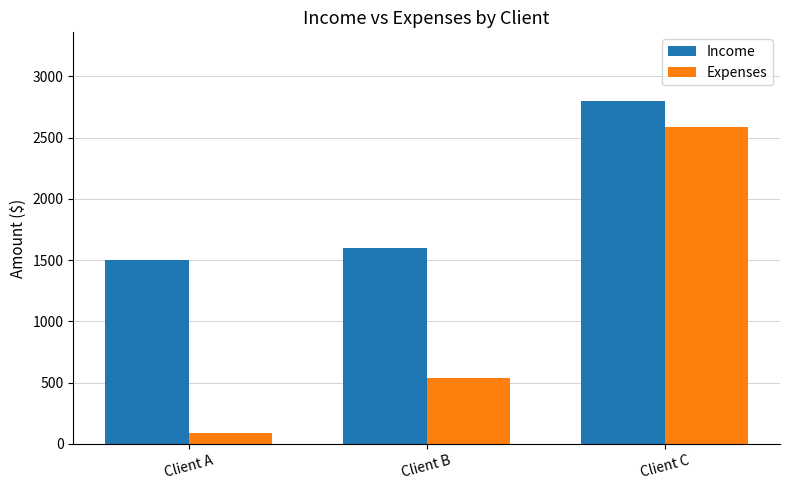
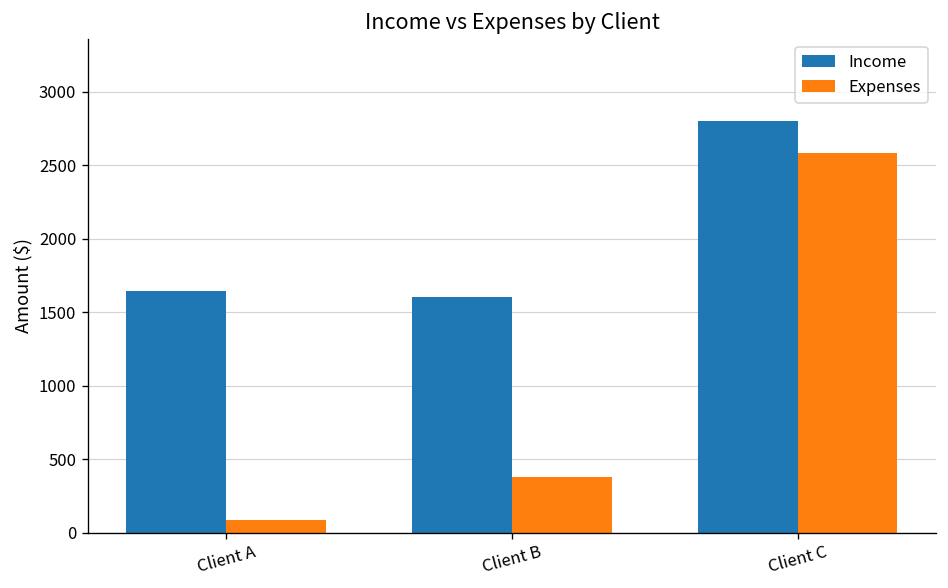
Income, Client A: 1500 -> 1640
Expenses, Client B: 540 -> 380
